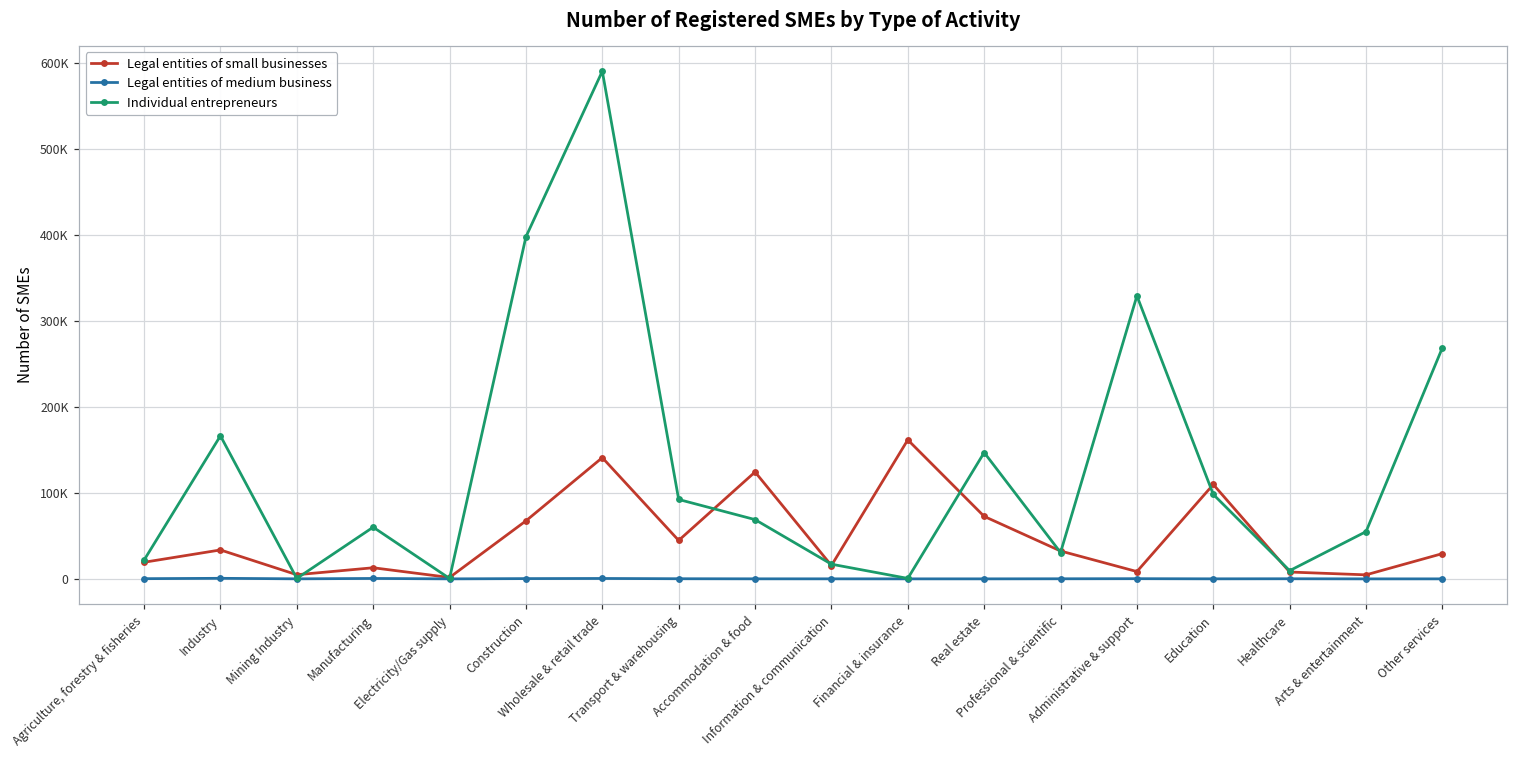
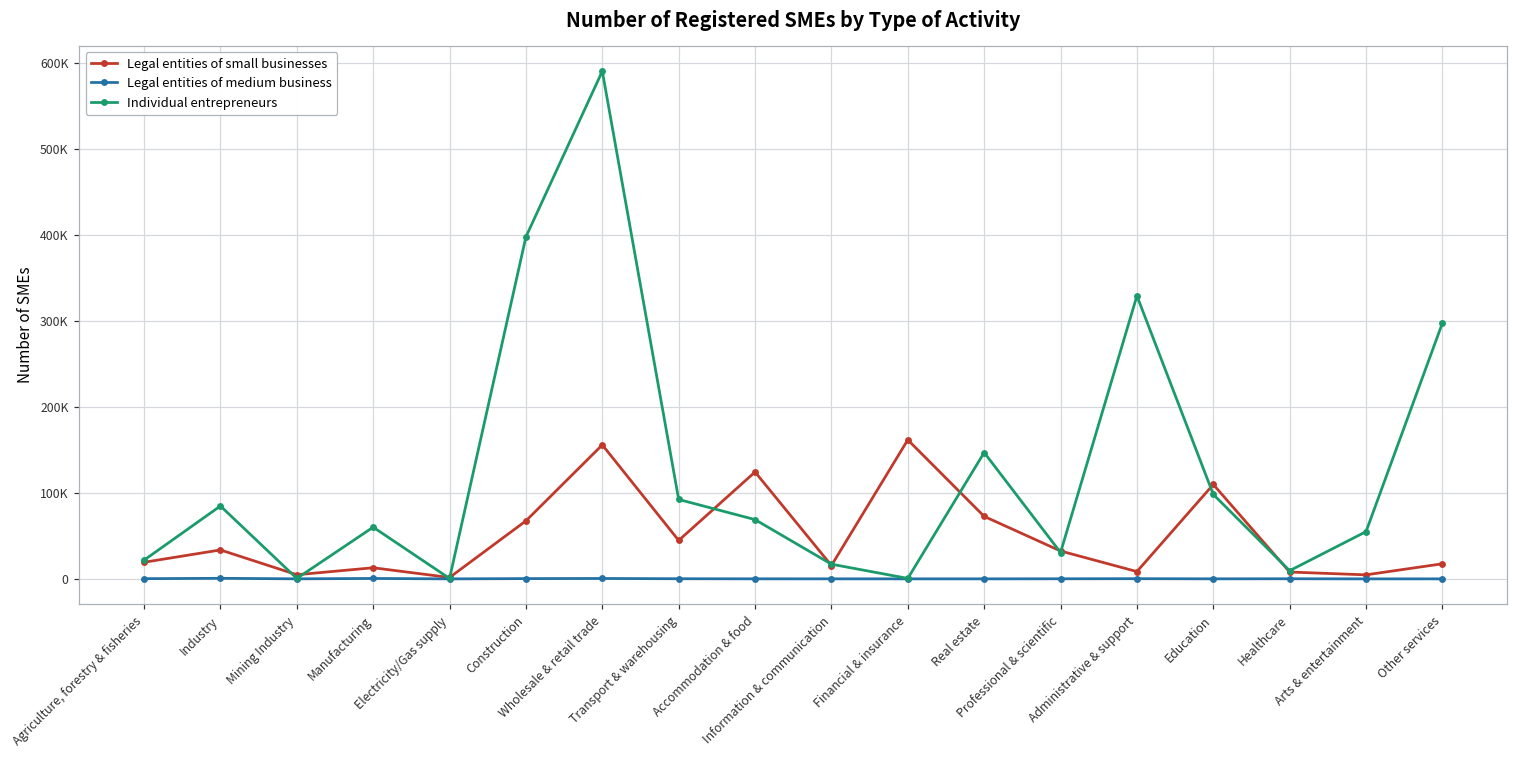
Individual entrepreneurs, Industry: 170000 -> 80000
Legal entities of small businesses, Wholesale & retail trade: 140000 -> 160000
Legal entities of small businesses, Other services: 30000 -> 20000
Individual entrepreneurs, Other services: 270000 -> 300000
